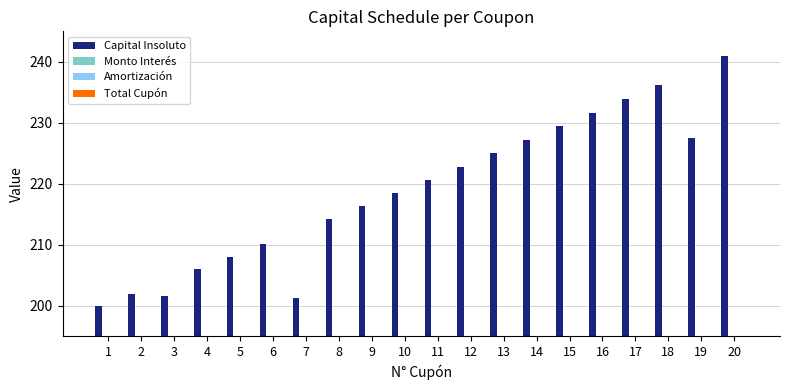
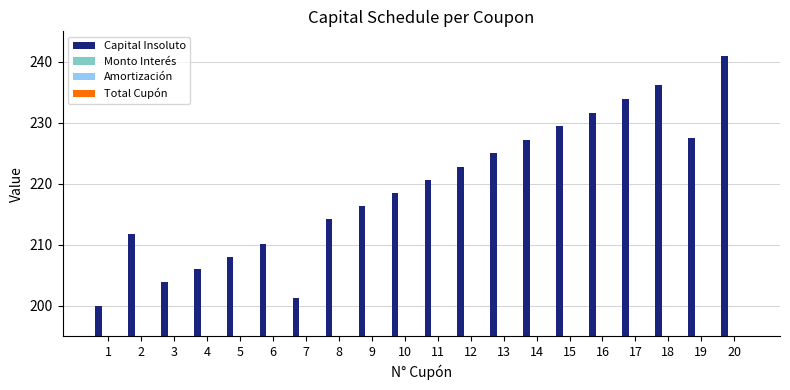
Capital Insoluto, 2: 202 -> 212
Capital Insoluto, 3: 202 -> 204
